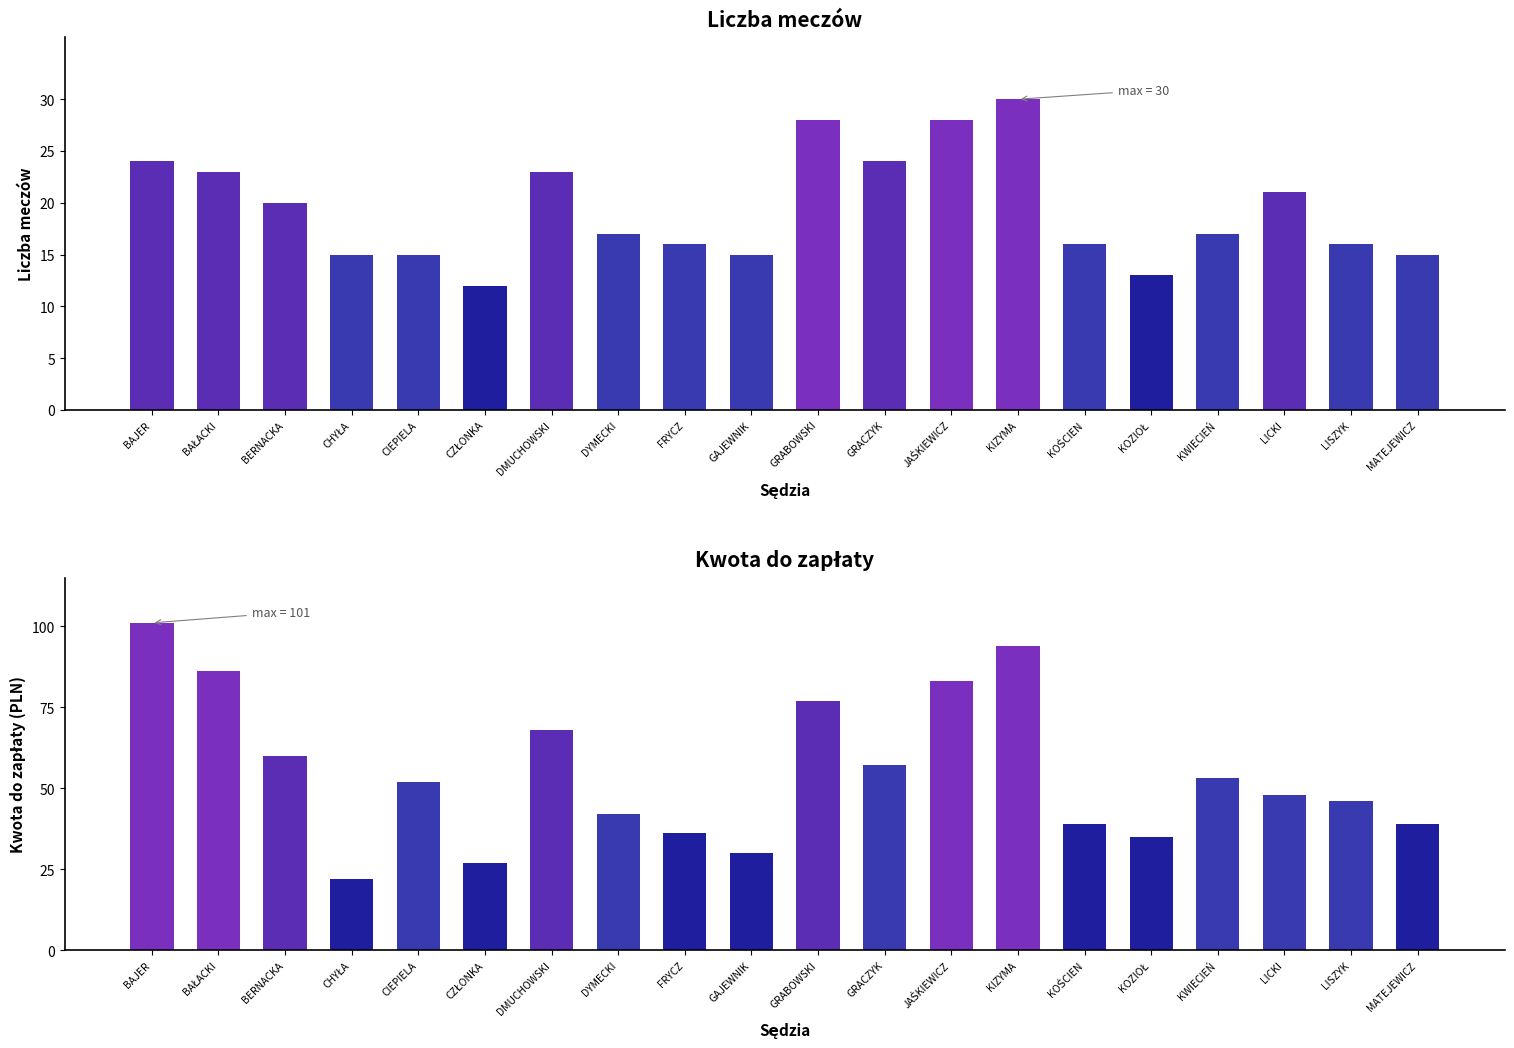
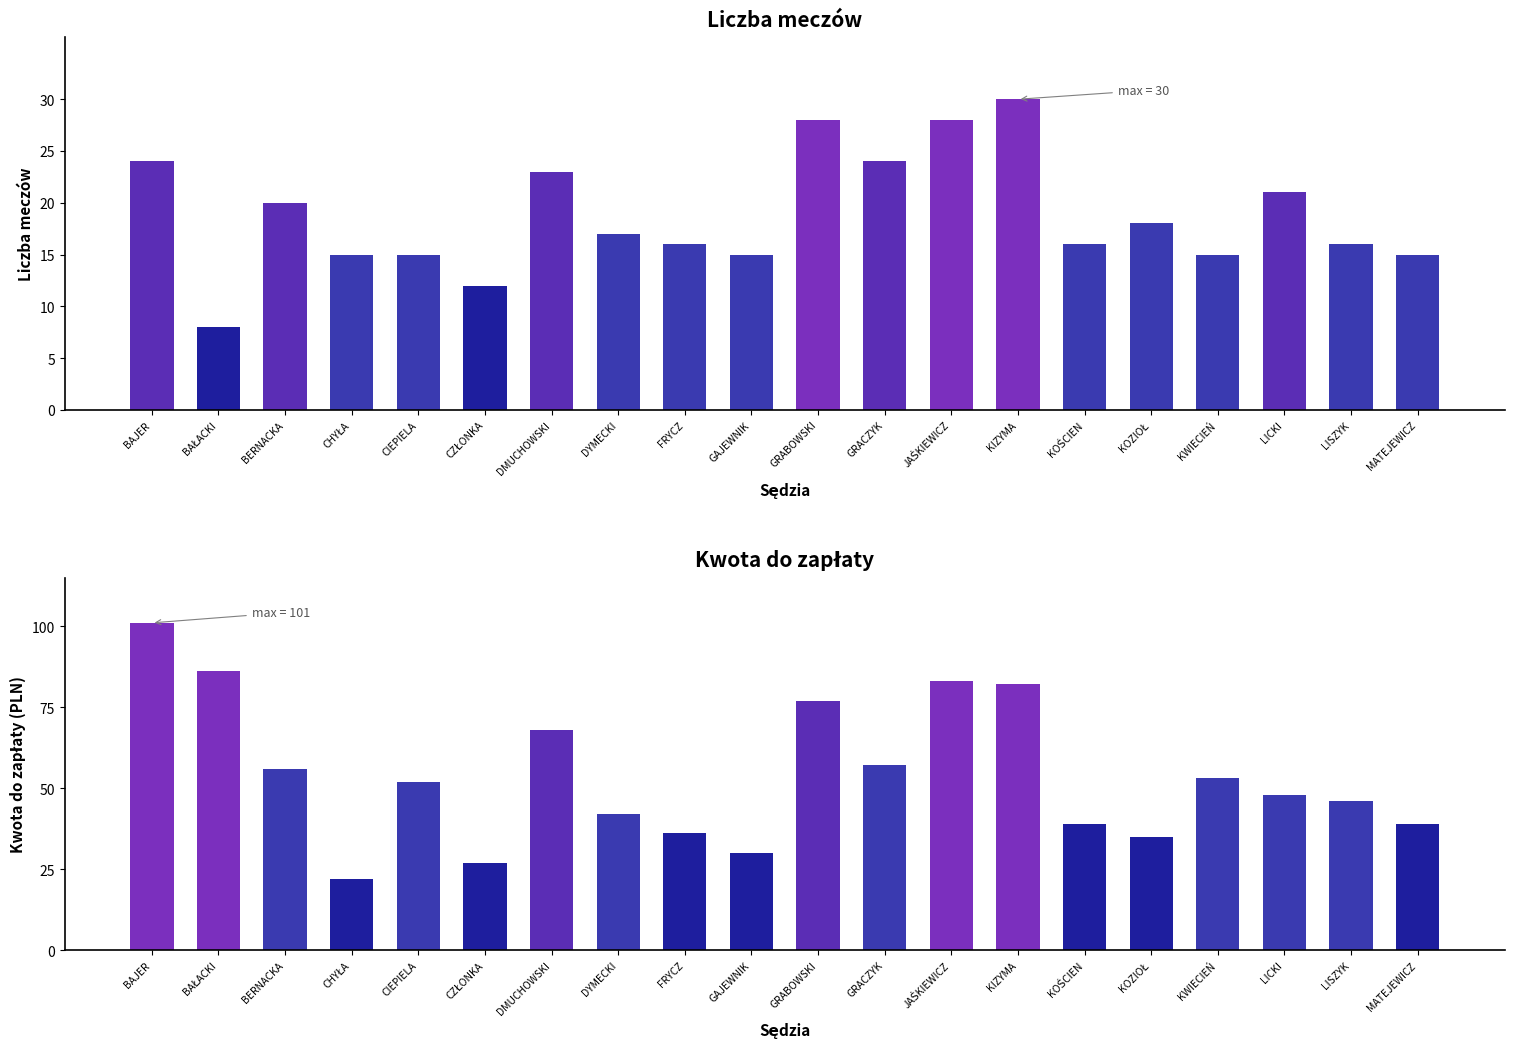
Liczba meczów, BAŁACKI: 23 -> 8
Liczba meczów, KOZIOŁ: 13 -> 18
Liczba meczów, KWIECIEŃ: 17 -> 15
Kwota do zapłaty, BERNACKA: 60 -> 56
Kwota do zapłaty, KIZYMA: 94 -> 82
